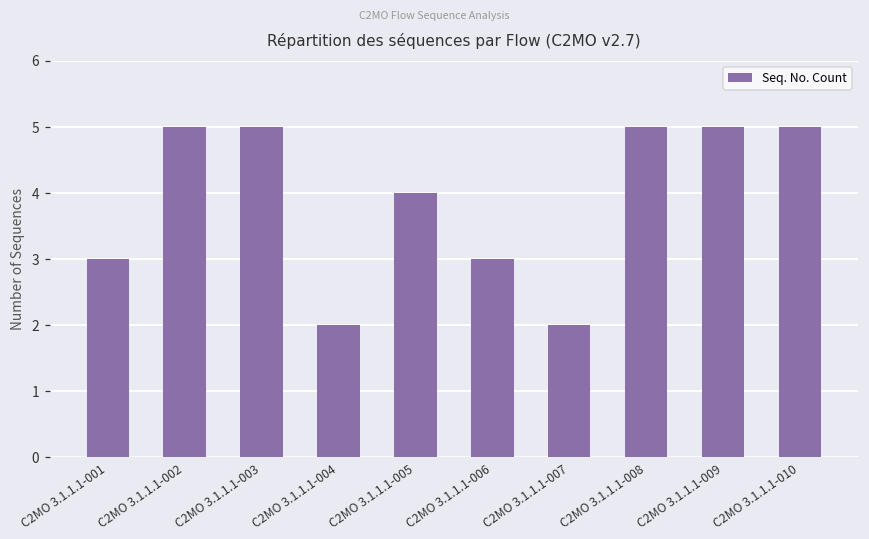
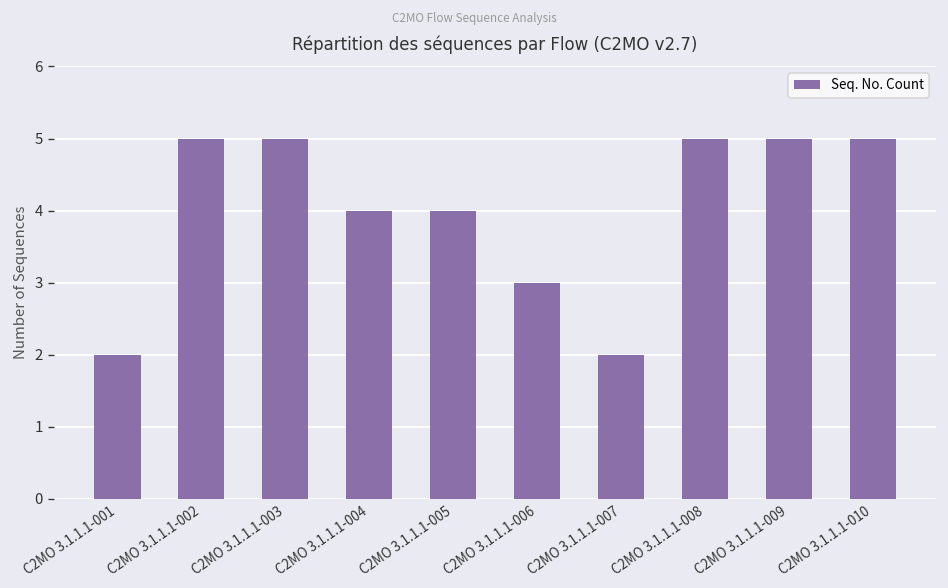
C2MO 3.1.1.1-001: 3 -> 2
C2MO 3.1.1.1-004: 2 -> 4
